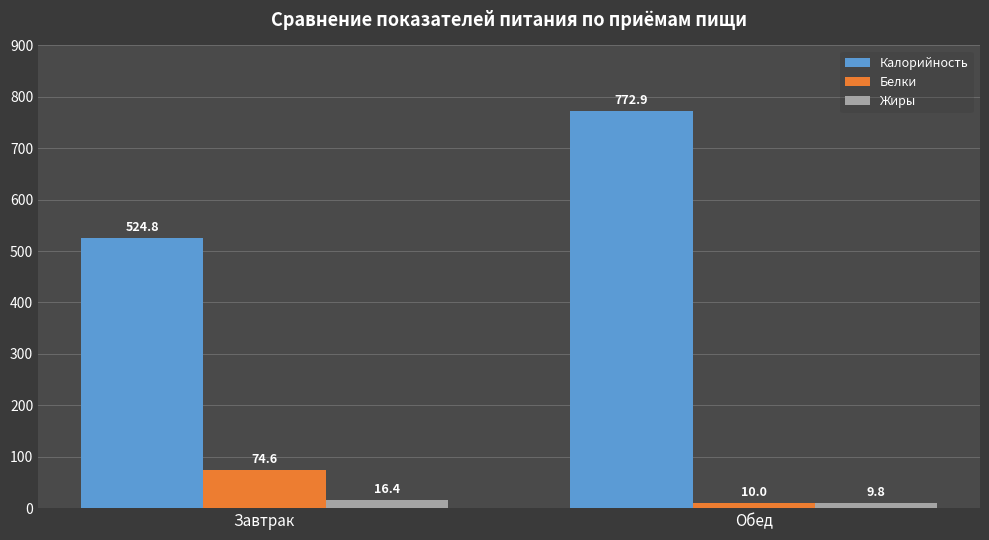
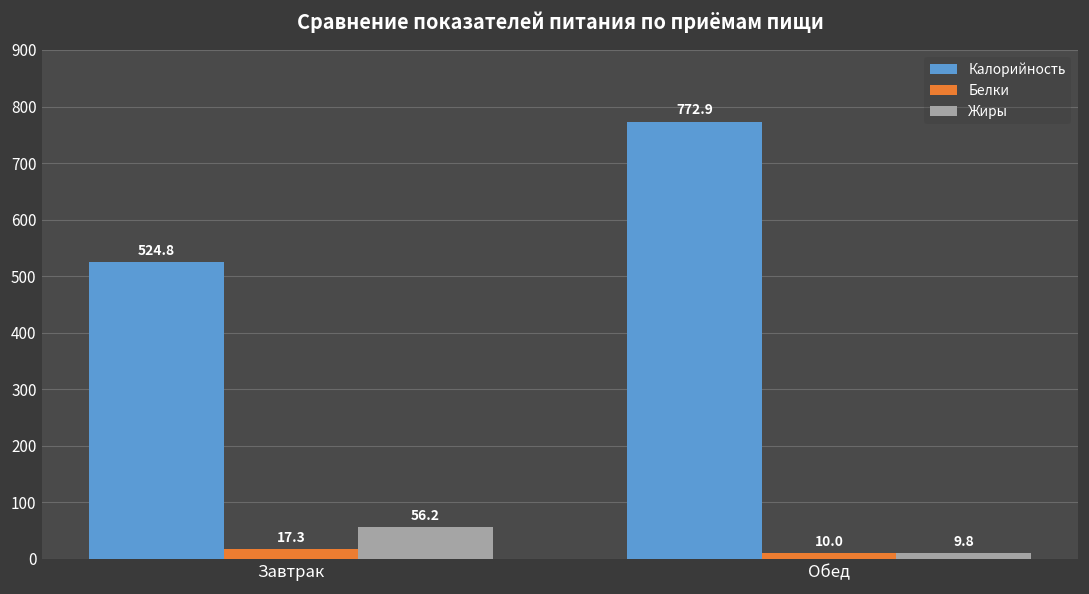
Белки, Завтрак: 74.6 -> 17.3
Жиры, Завтрак: 16.4 -> 56.2
